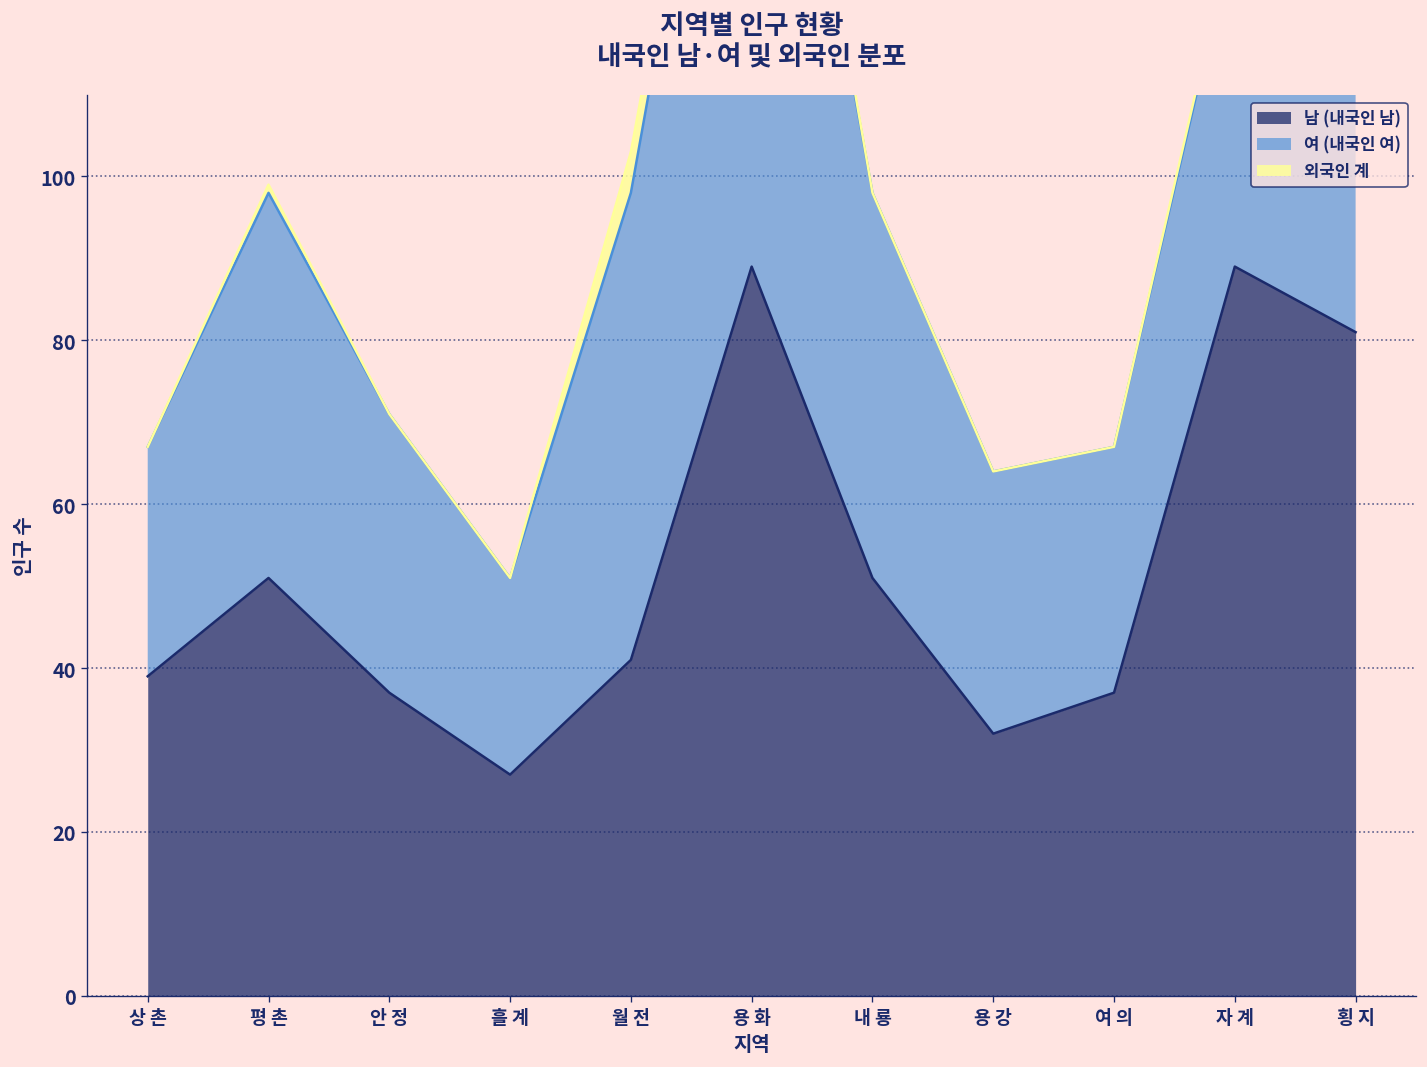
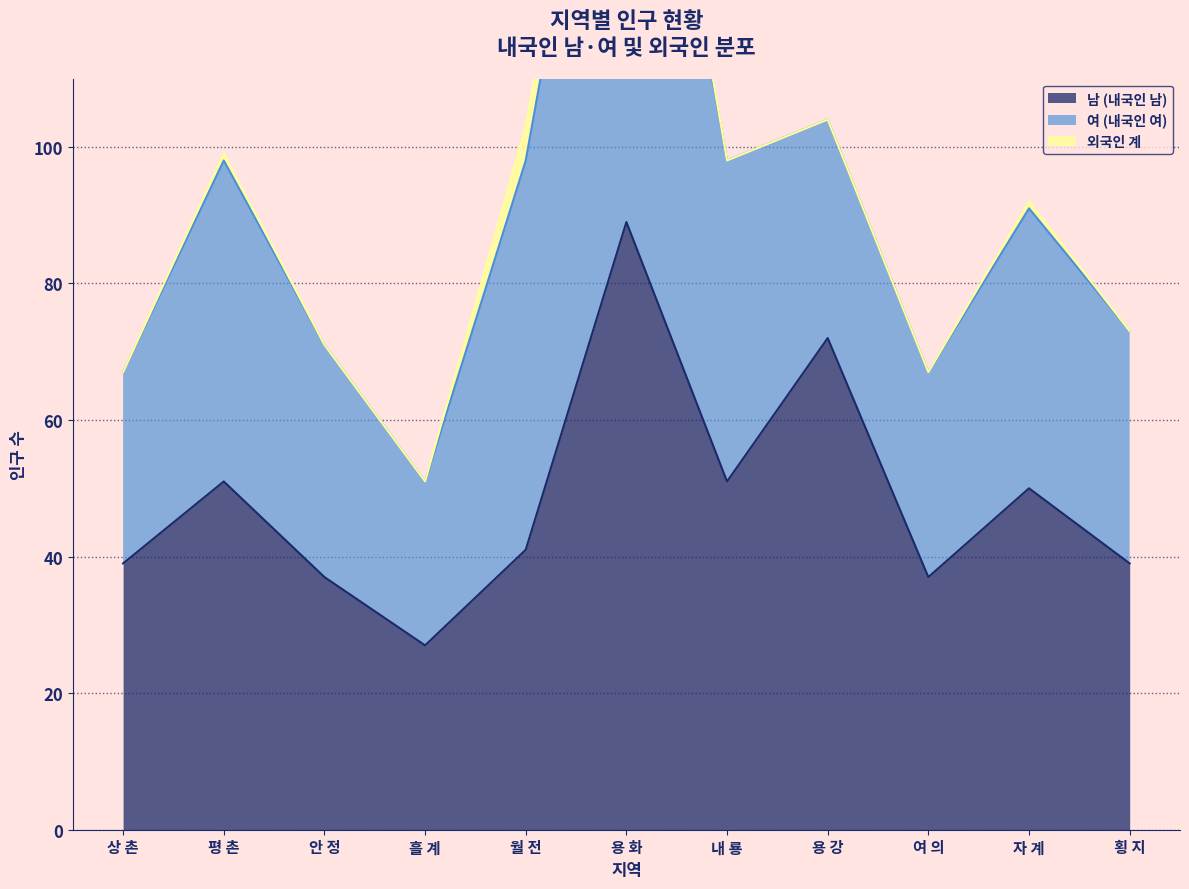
남 (내국인 남), 용 강: 32 -> 72
남 (내국인 남), 자 계: 89 -> 50
남 (내국인 남), 횡 지: 81 -> 39
